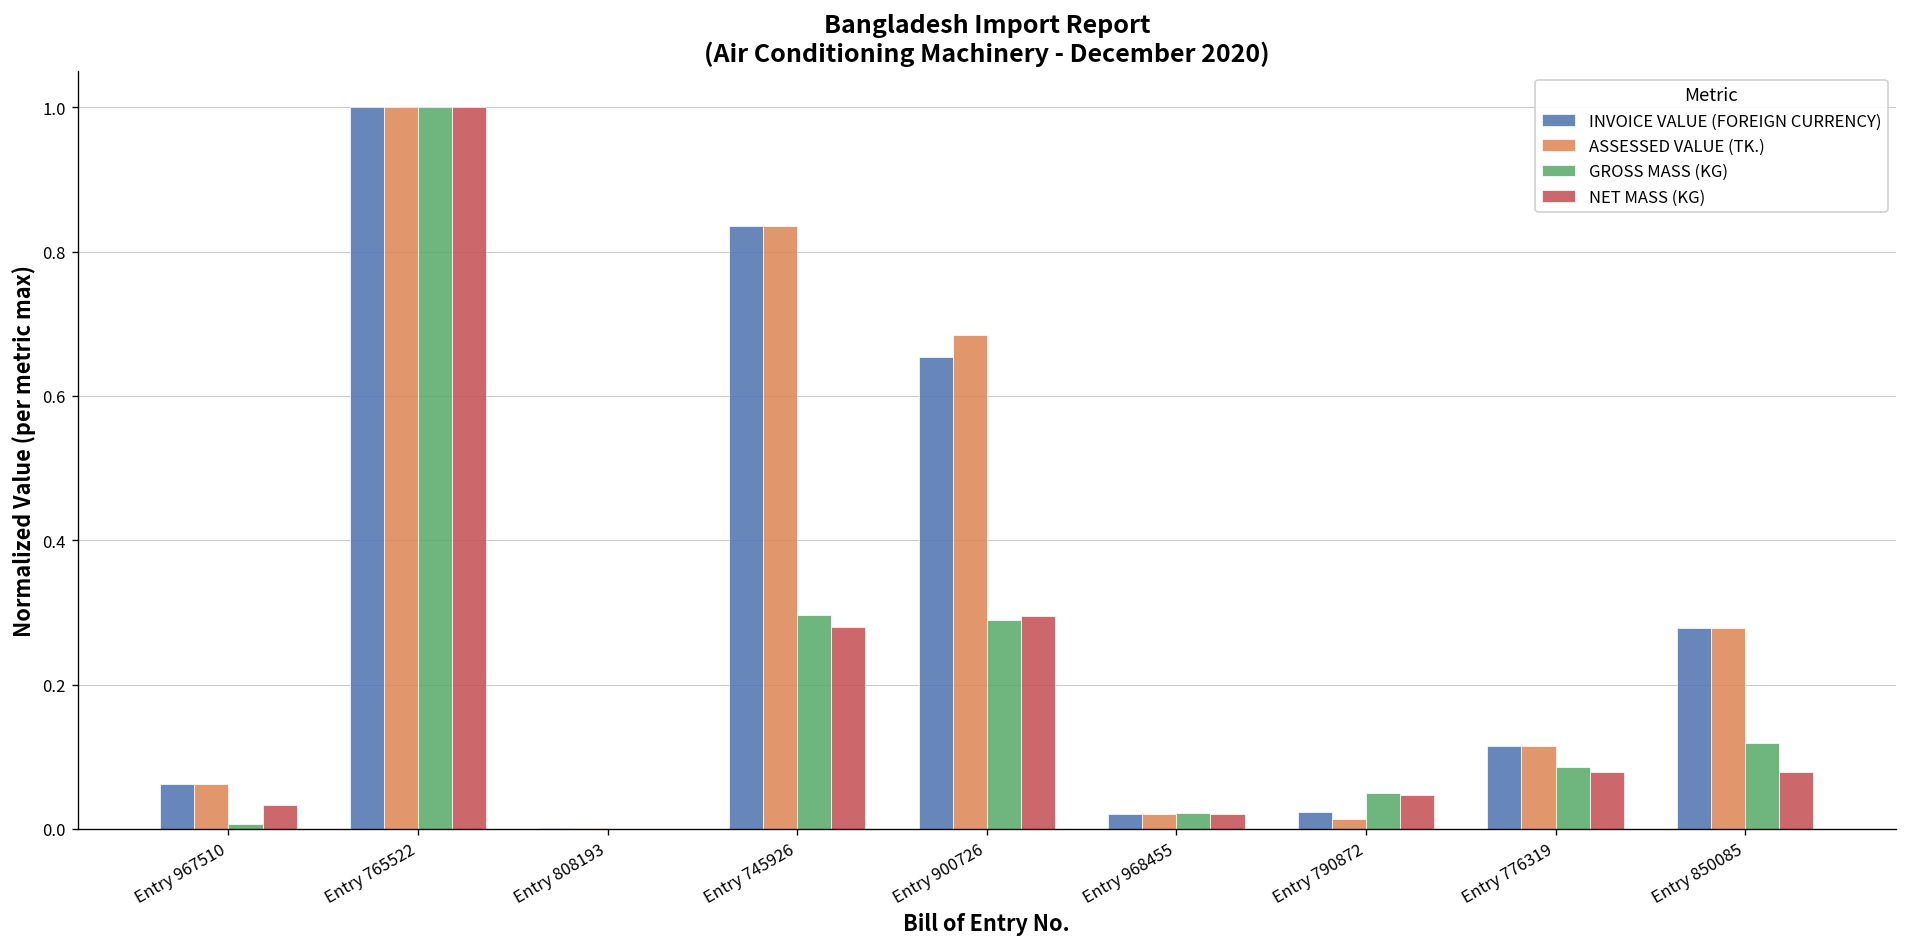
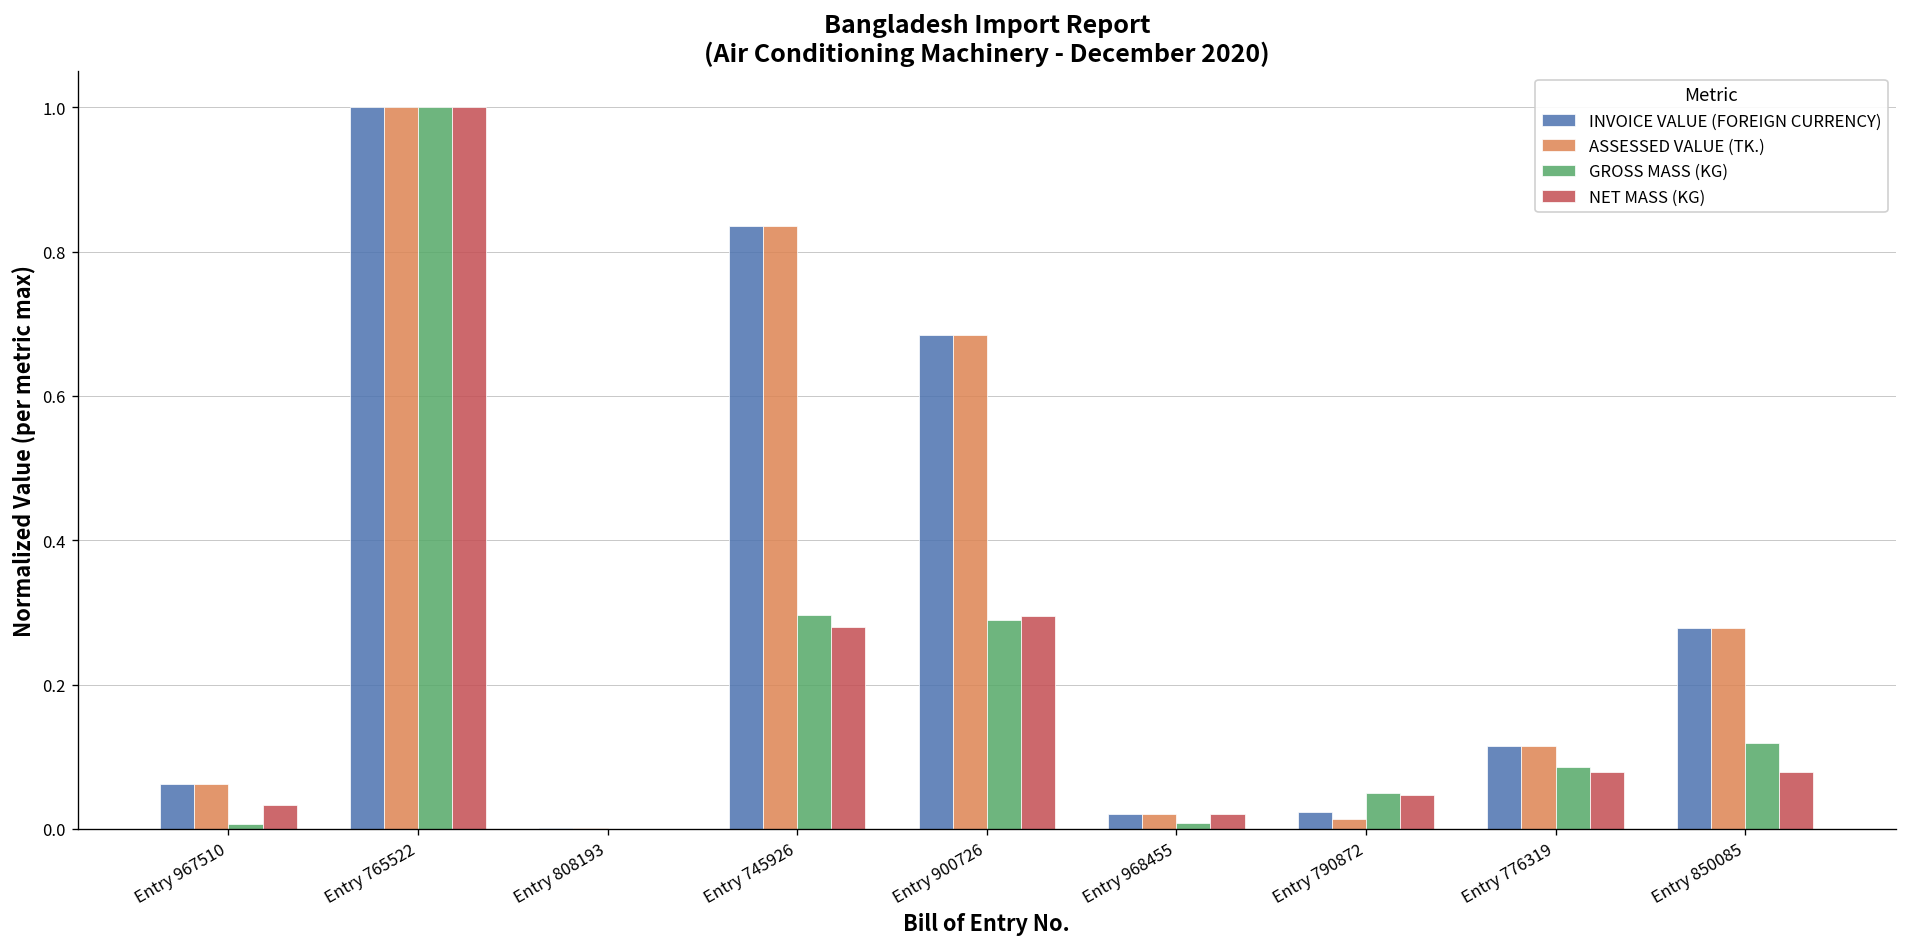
INVOICE VALUE (FOREIGN CURRENCY), Entry 900726: 0.65 -> 0.69
GROSS MASS (KG), Entry 968455: 0.02 -> 0.01
